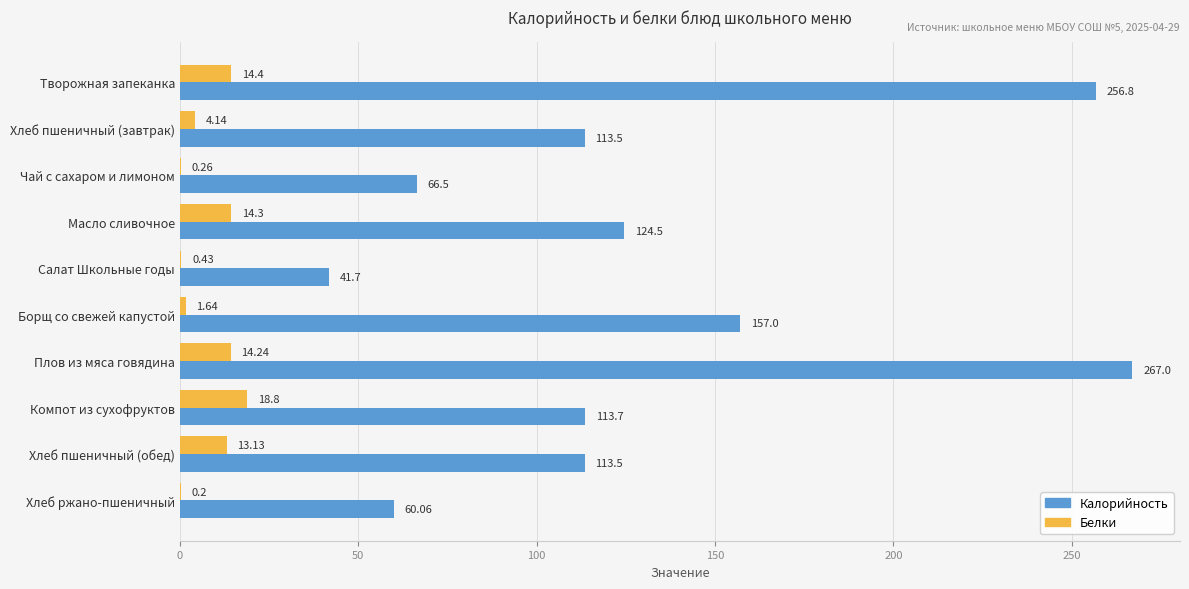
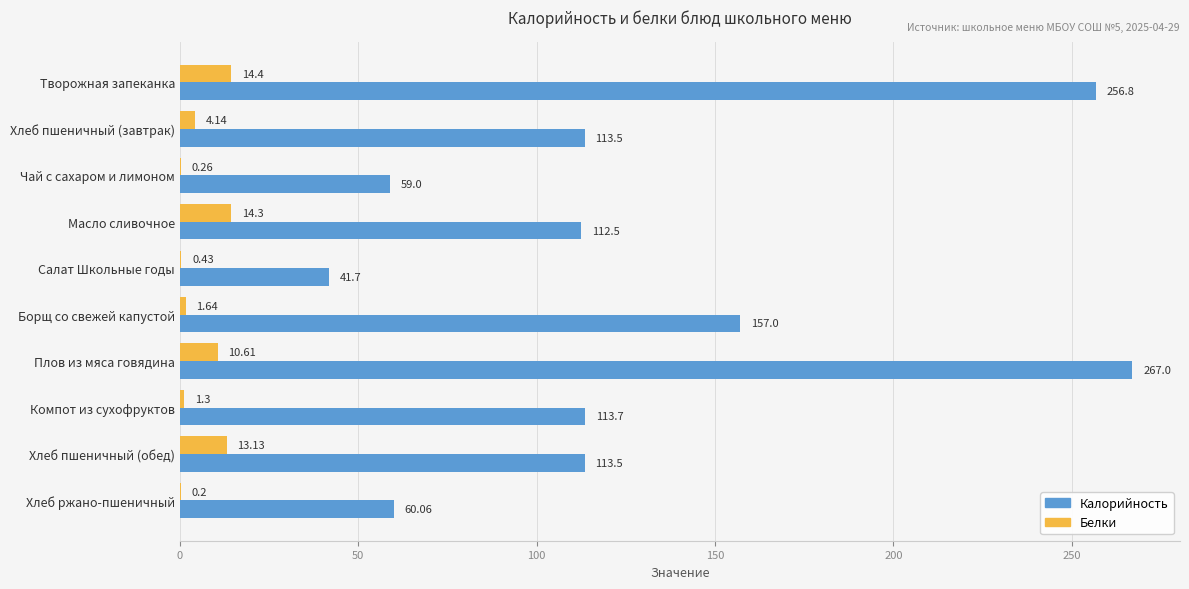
Калорийность, Чай с сахаром и лимоном: 66.5 -> 59.0
Калорийность, Масло сливочное: 124.5 -> 112.5
Белки, Плов из мяса говядина: 14.24 -> 10.61
Белки, Компот из сухофруктов: 18.8 -> 1.3
